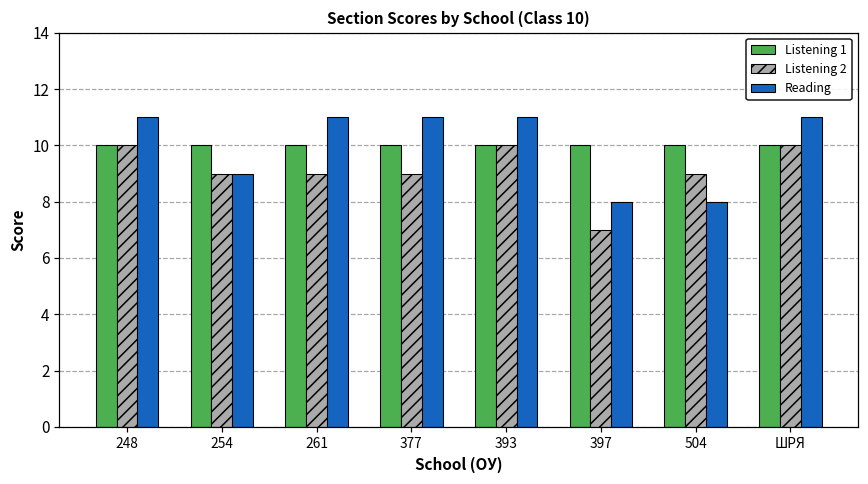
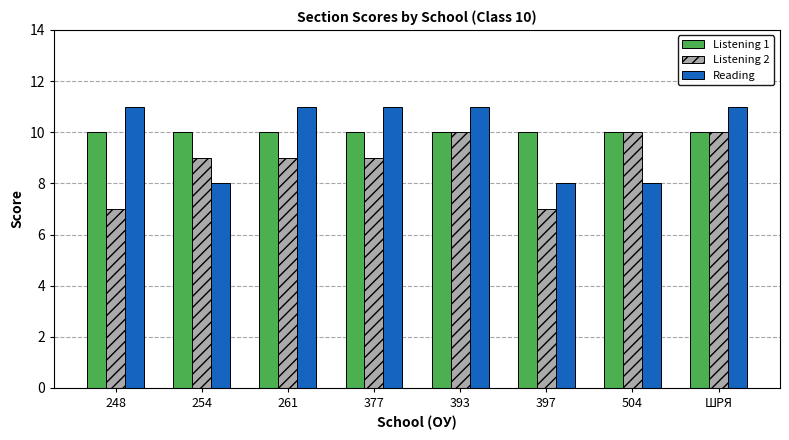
Listening 2, 248: 10 -> 7
Reading, 254: 9 -> 8
Listening 2, 504: 9 -> 10
